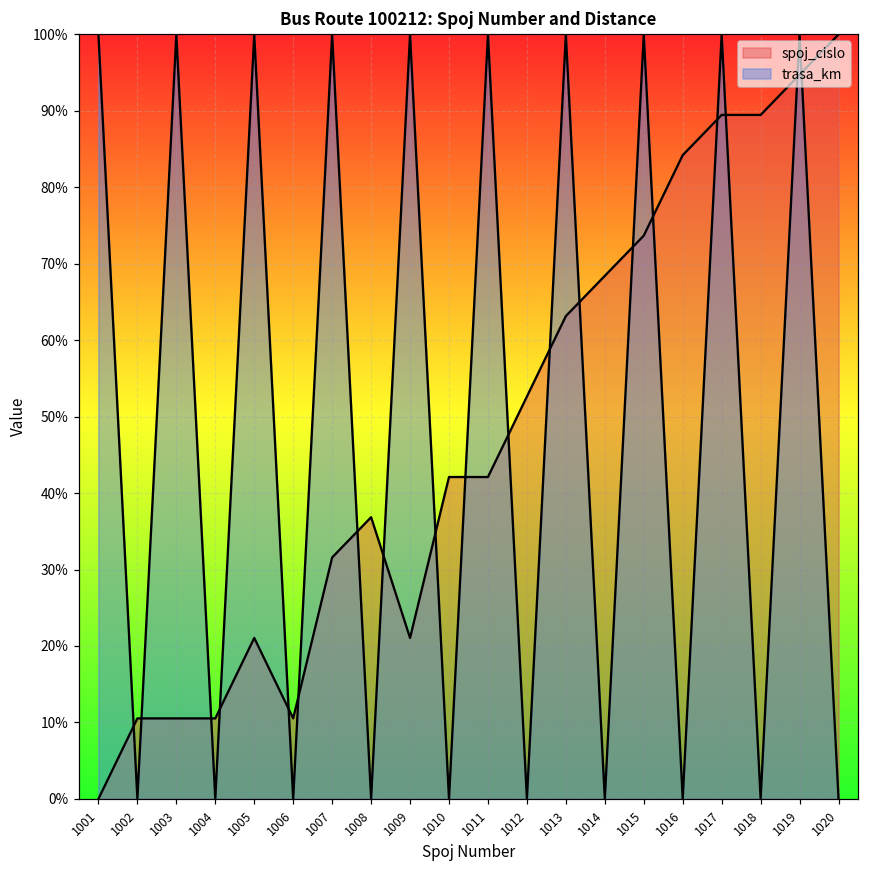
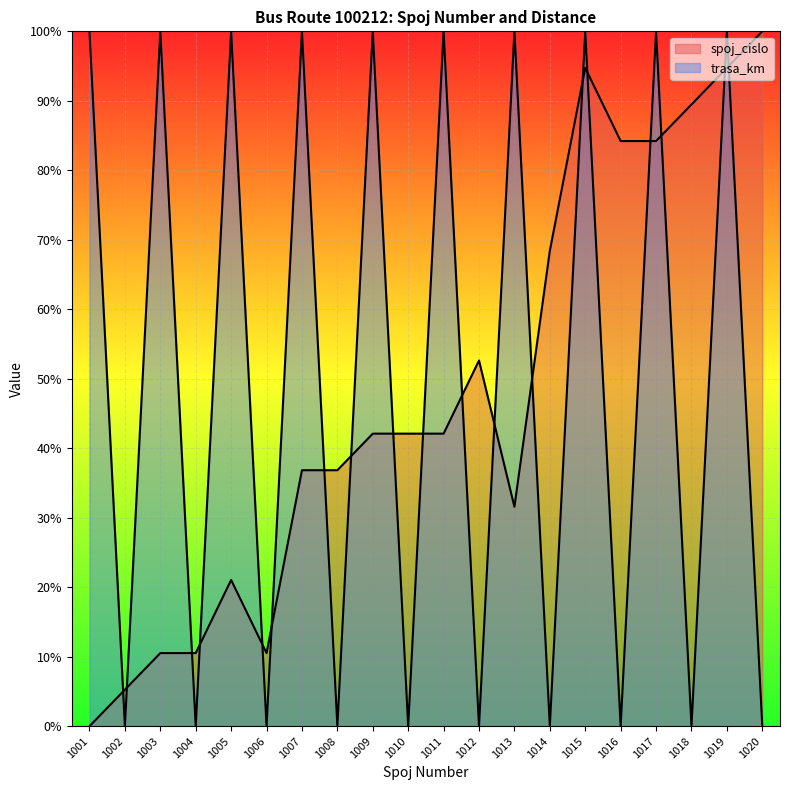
spoj_cislo, 1002: 11% -> 5%
spoj_cislo, 1007: 32% -> 37%
spoj_cislo, 1009: 21% -> 42%
spoj_cislo, 1013: 63% -> 32%
spoj_cislo, 1015: 74% -> 95%
spoj_cislo, 1017: 89% -> 84%
